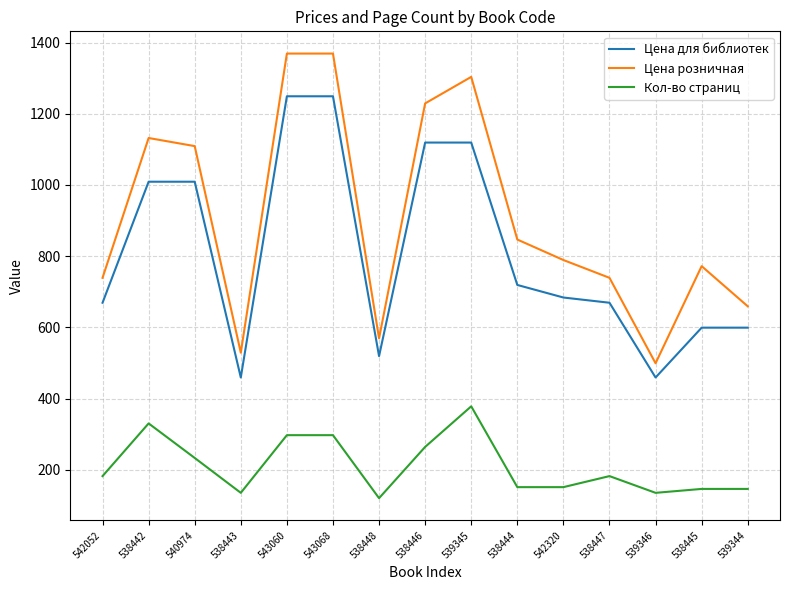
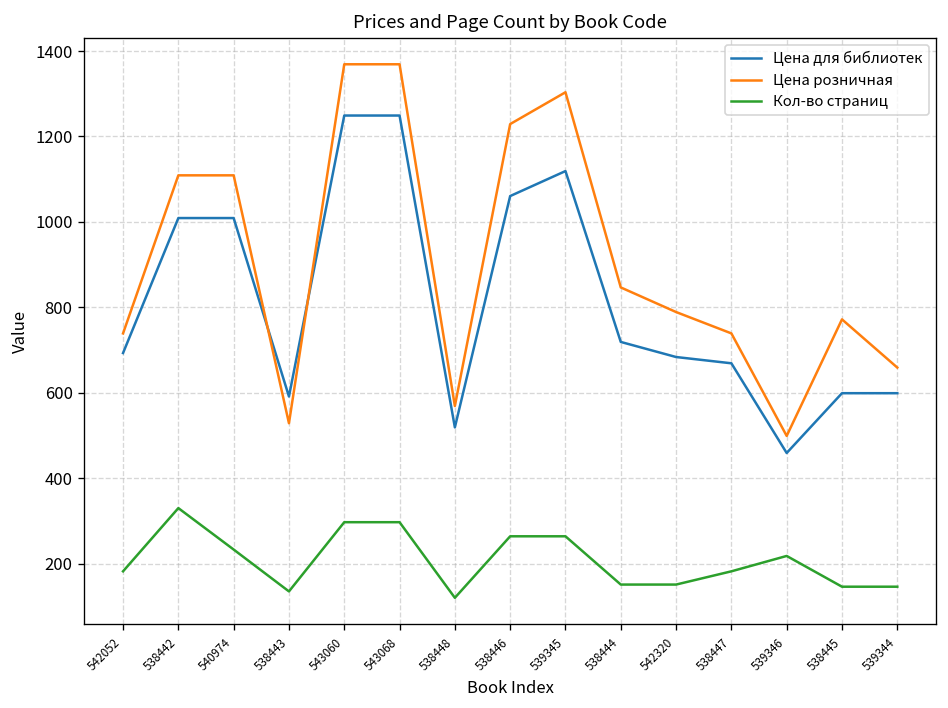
Цена для библиотек, 542052: 670 -> 690
Цена розничная, 538442: 1130 -> 1110
Цена для библиотек, 538443: 460 -> 590
Цена для библиотек, 538446: 1120 -> 1060
Кол-во страниц, 539345: 380 -> 260
Кол-во страниц, 539346: 140 -> 220
